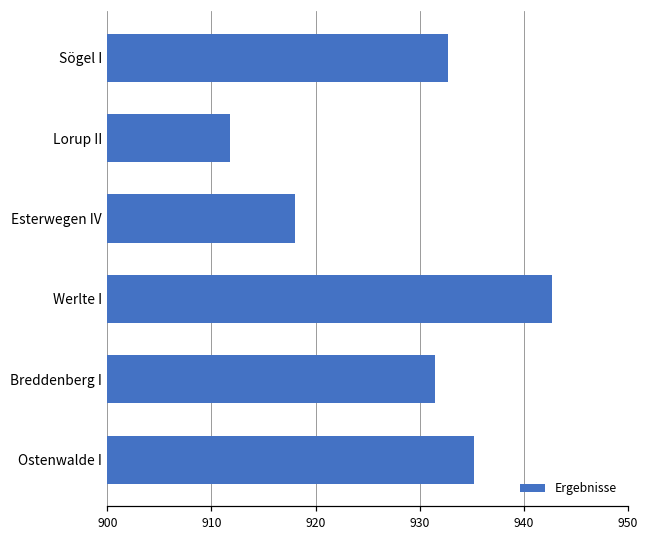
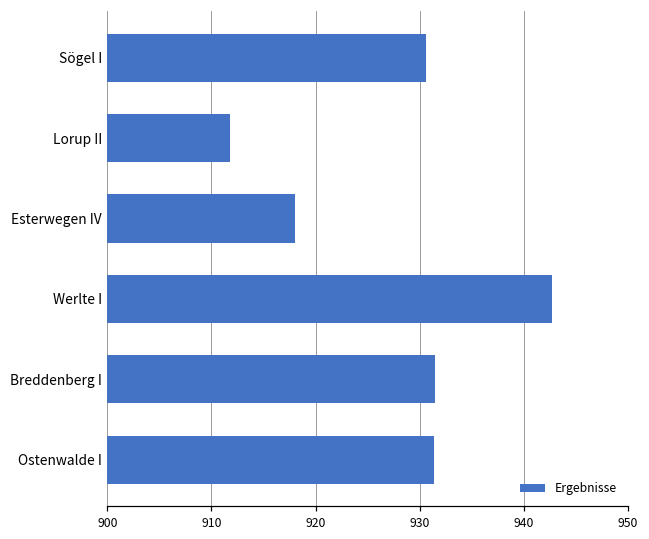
Sögel I: 933 -> 931
Ostenwalde I: 935 -> 931
